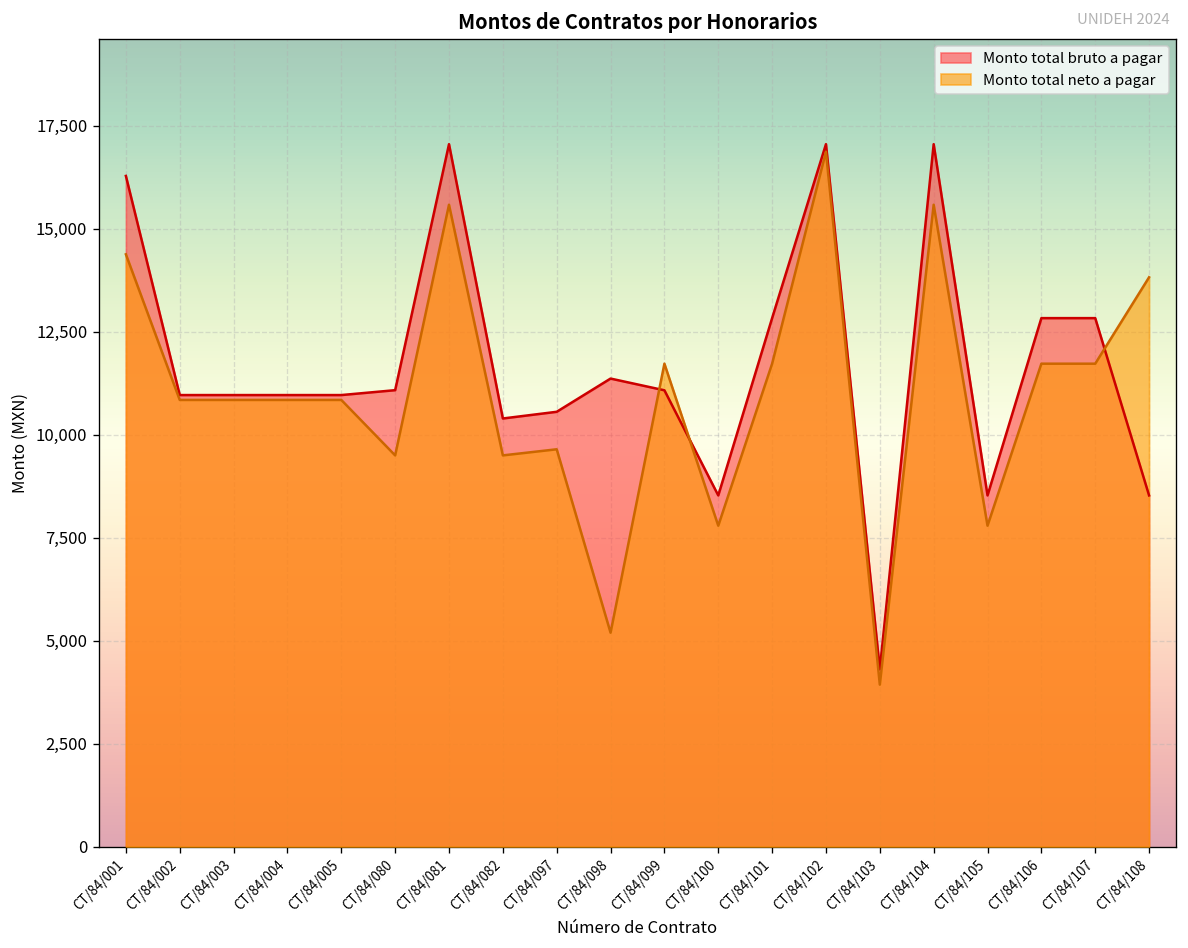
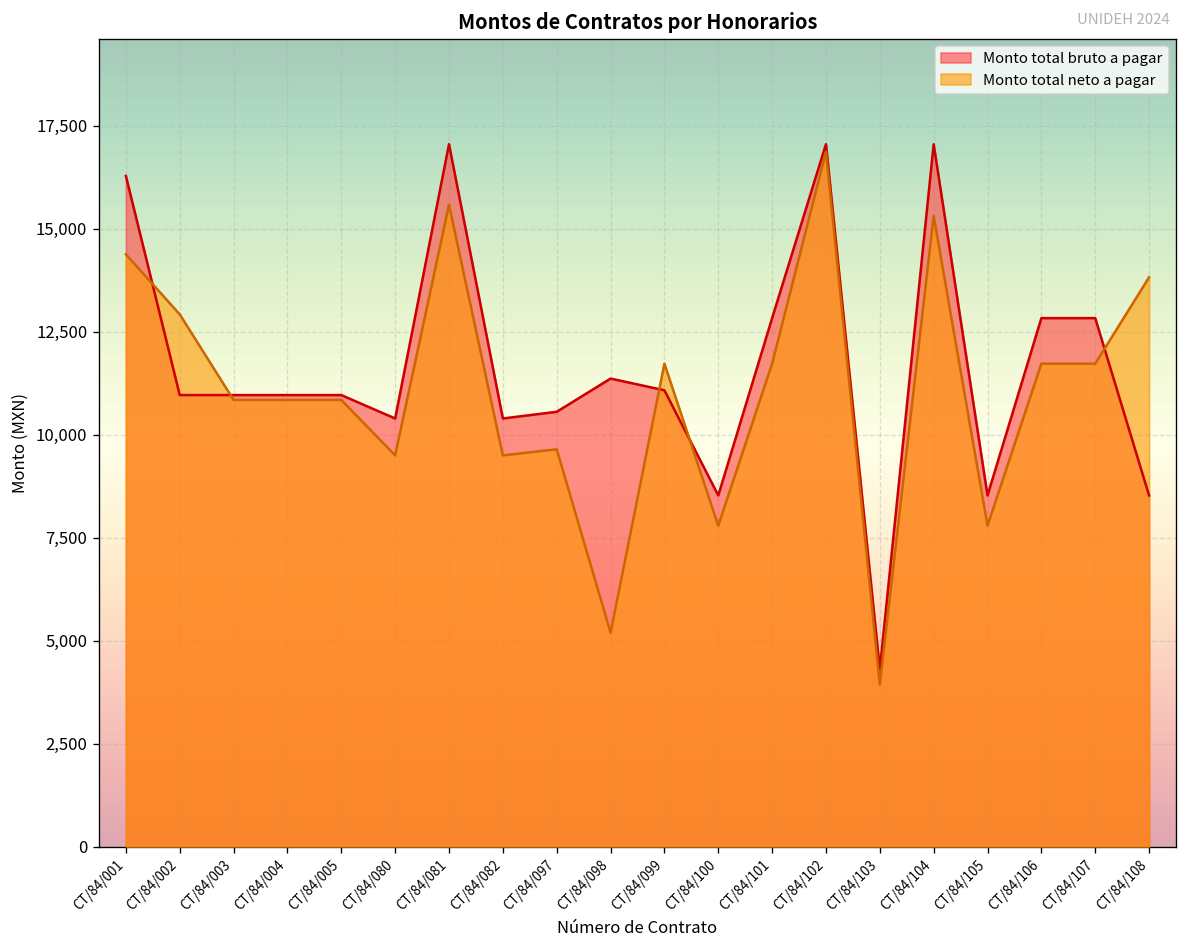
Monto total neto a pagar, CT/84/002: 10,800 -> 12,900
Monto total bruto a pagar, CT/84/080: 11,100 -> 10,400
Monto total neto a pagar, CT/84/104: 15,600 -> 15,300
